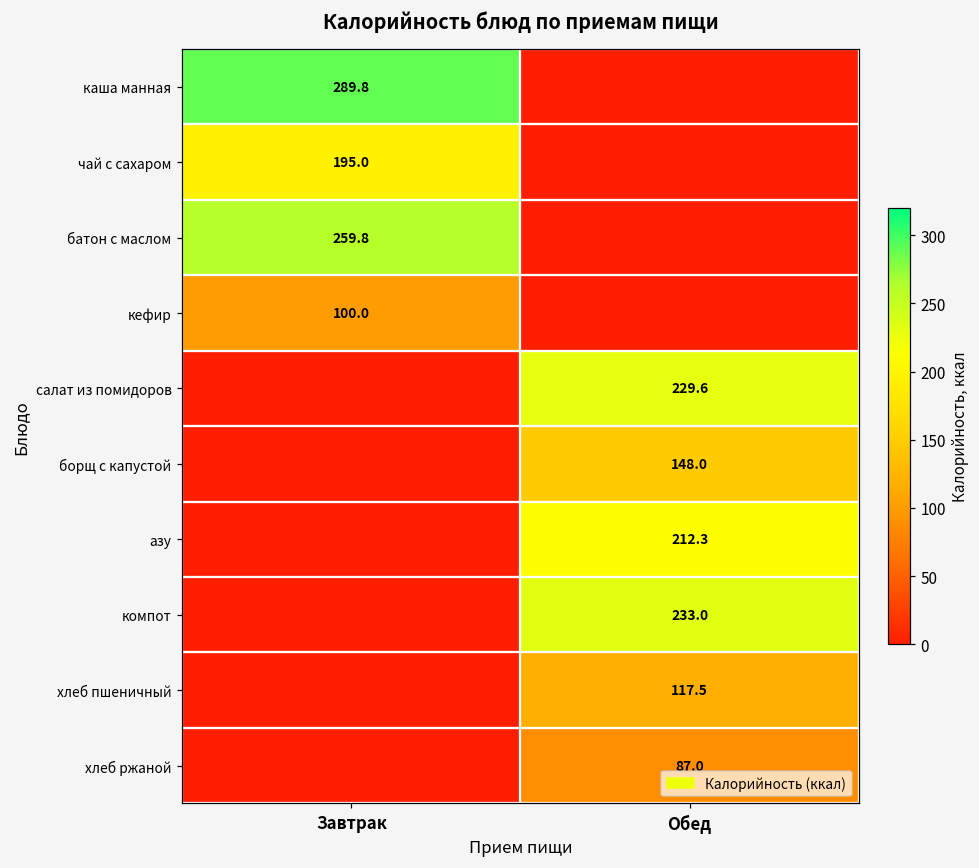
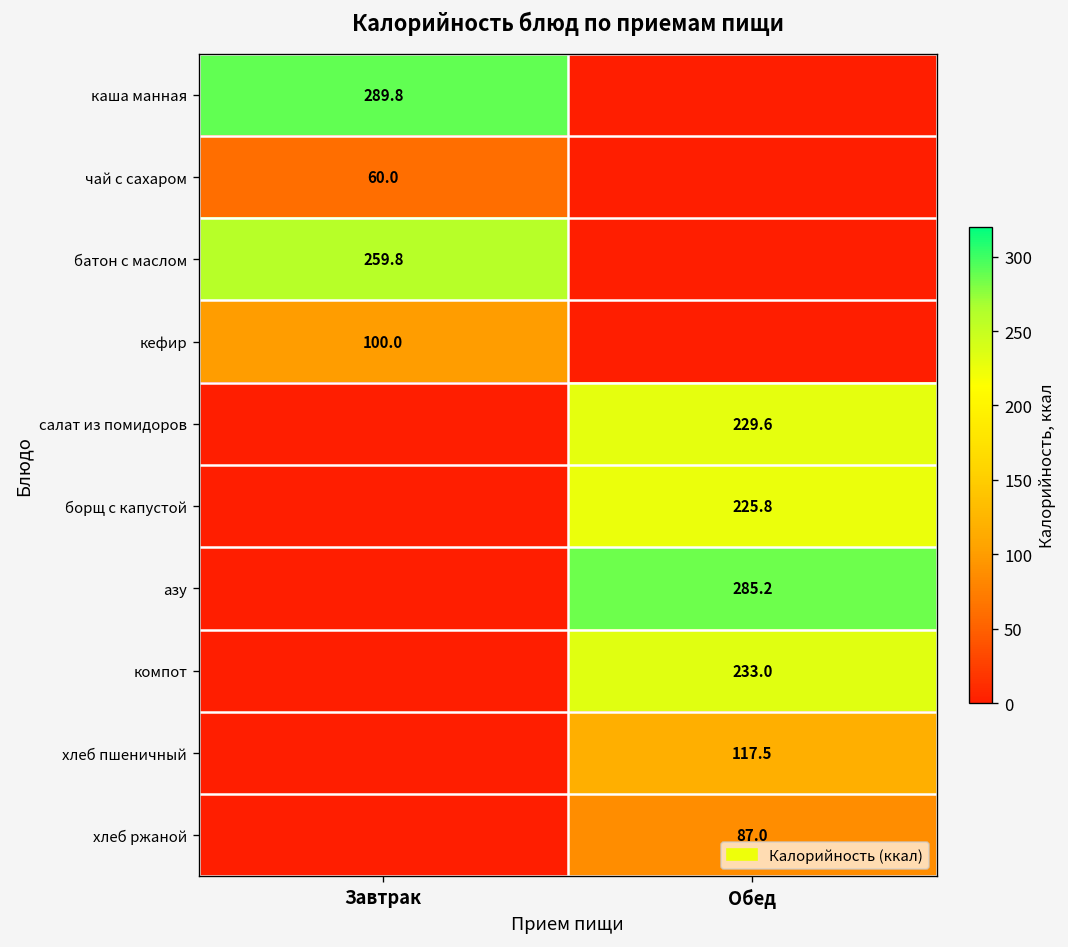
чай с сахаром, Завтрак: 195.0 -> 60.0
борщ с капустой, Обед: 148.0 -> 225.8
азу, Обед: 212.3 -> 285.2
